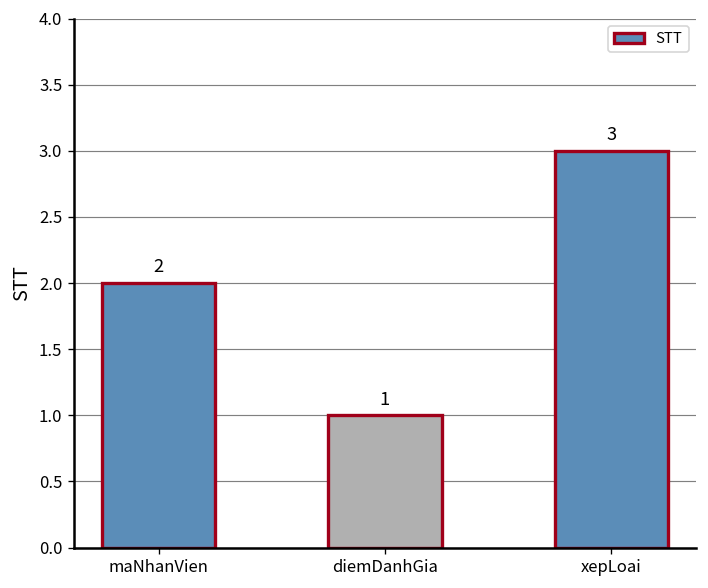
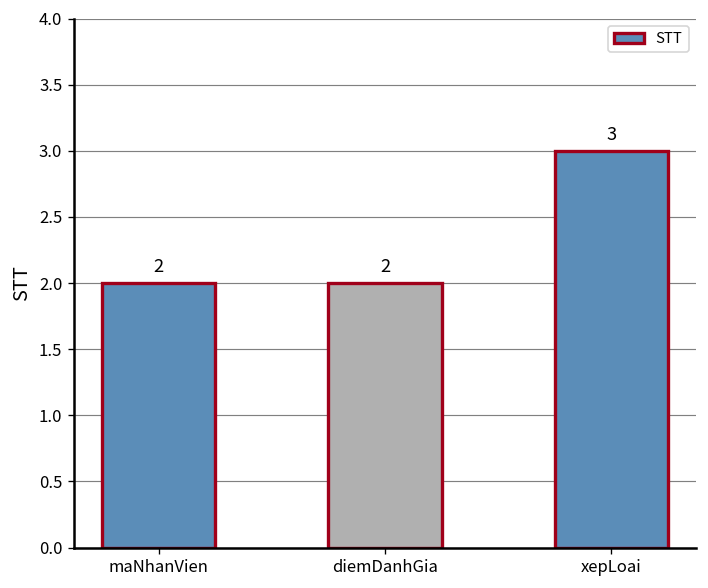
diemDanhGia: 1 -> 2
